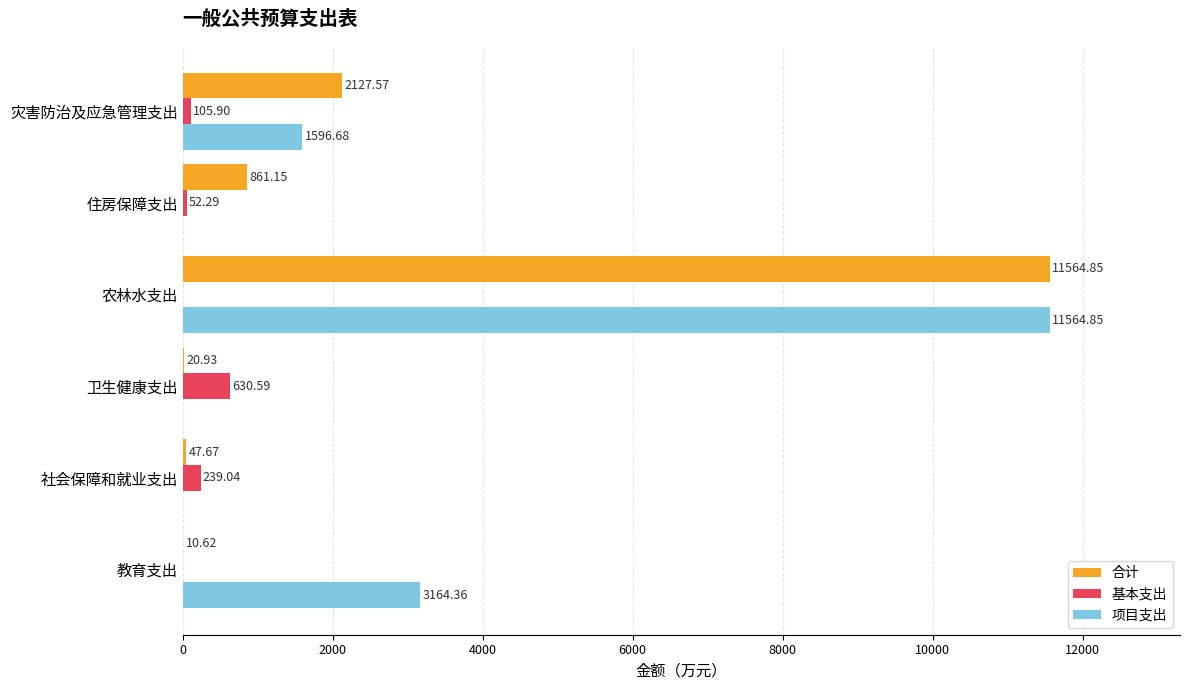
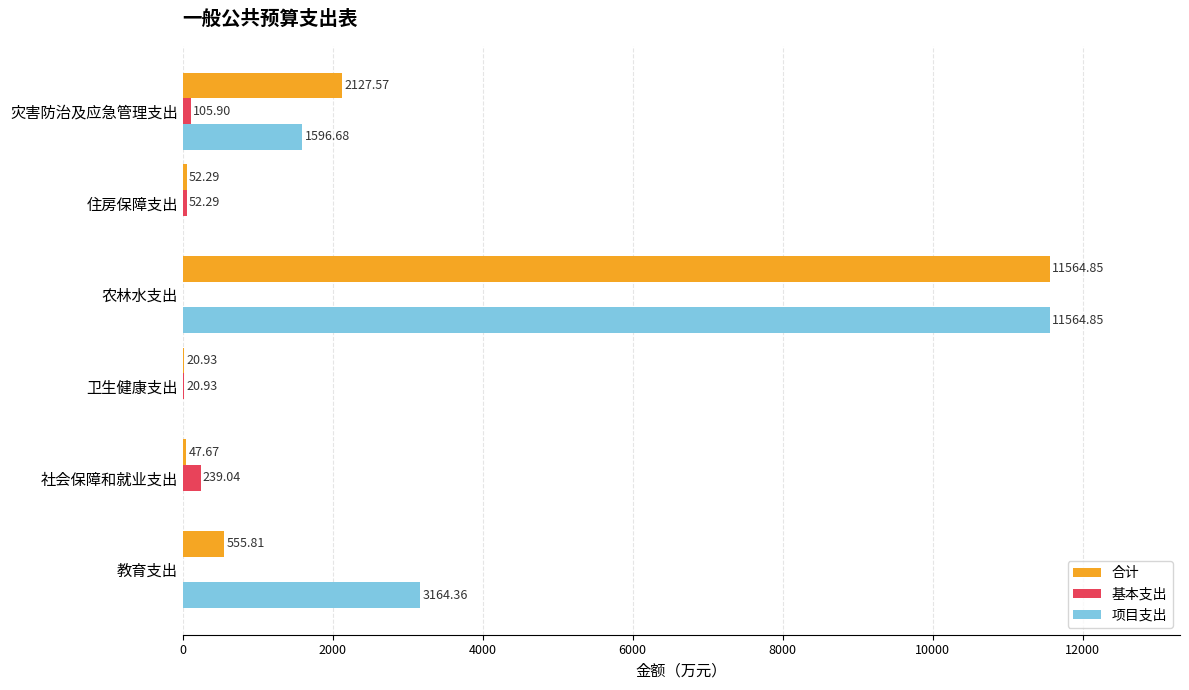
合计, 住房保障支出: 861.15 -> 52.29
基本支出, 卫生健康支出: 630.59 -> 20.93
合计, 教育支出: 10.62 -> 555.81
